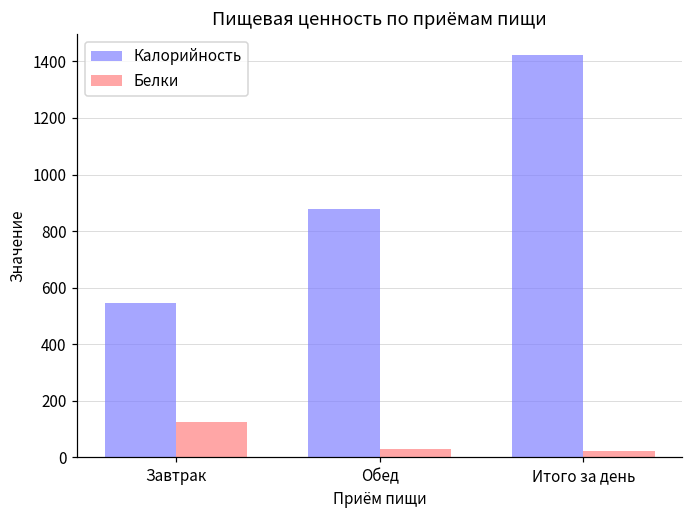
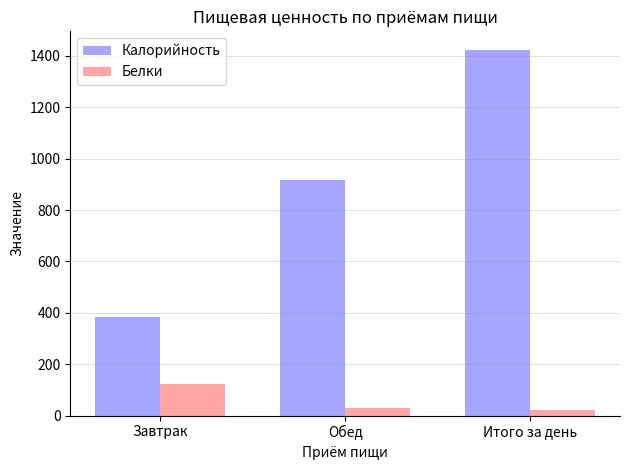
Калорийность, Завтрак: 550 -> 390
Калорийность, Обед: 880 -> 920
